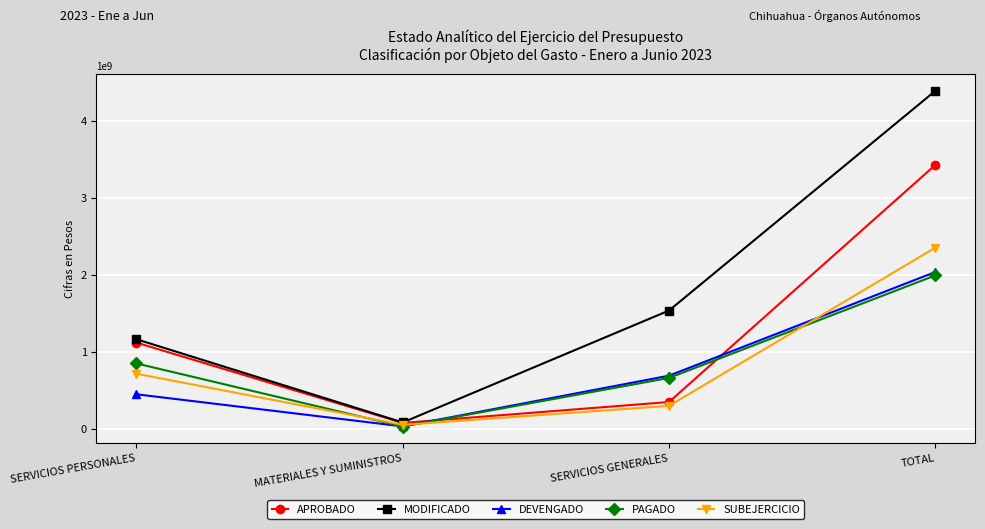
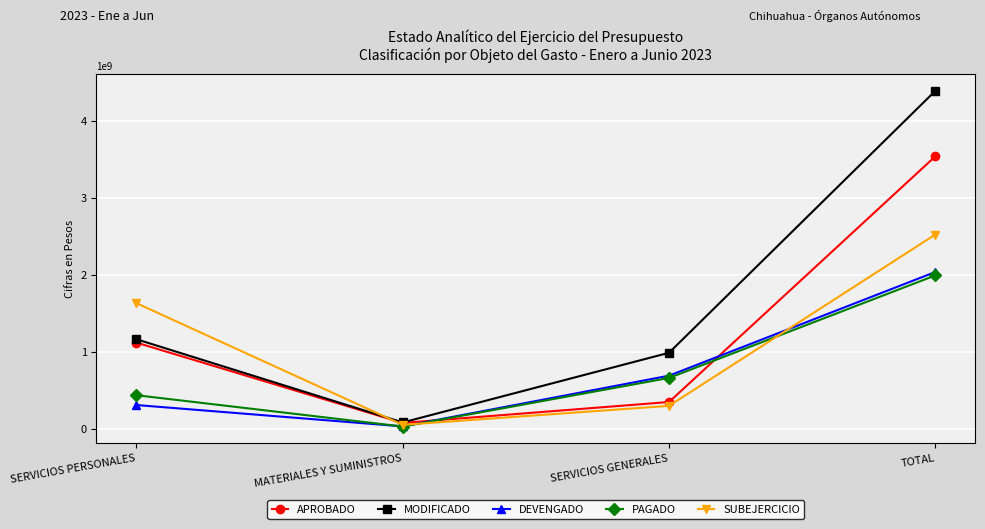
DEVENGADO, SERVICIOS PERSONALES: 400000000 -> 300000000
PAGADO, SERVICIOS PERSONALES: 800000000 -> 400000000
SUBEJERCICIO, SERVICIOS PERSONALES: 700000000 -> 1600000000
MODIFICADO, SERVICIOS GENERALES: 1500000000 -> 1000000000
APROBADO, TOTAL: 3400000000 -> 3500000000
SUBEJERCICIO, TOTAL: 2400000000 -> 2500000000
